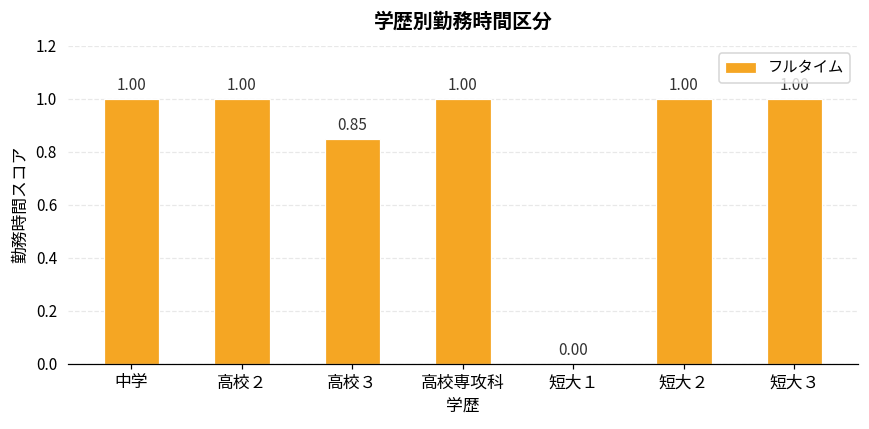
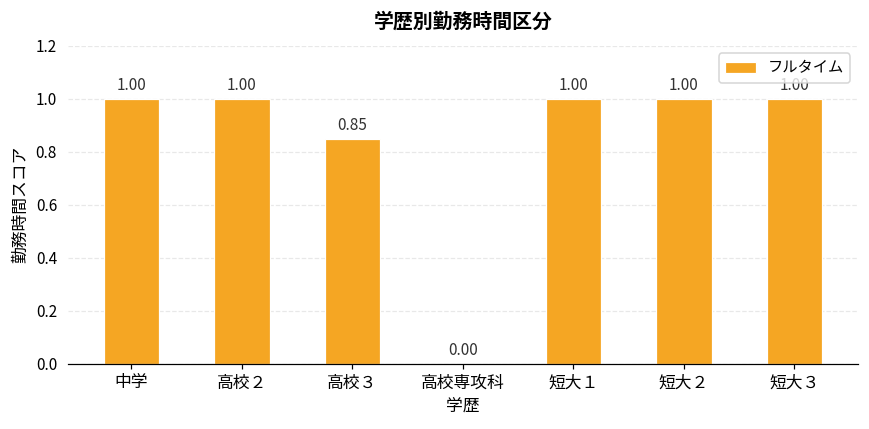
高校専攻科: 1.00 -> 0.00
短大１: 0.00 -> 1.00
